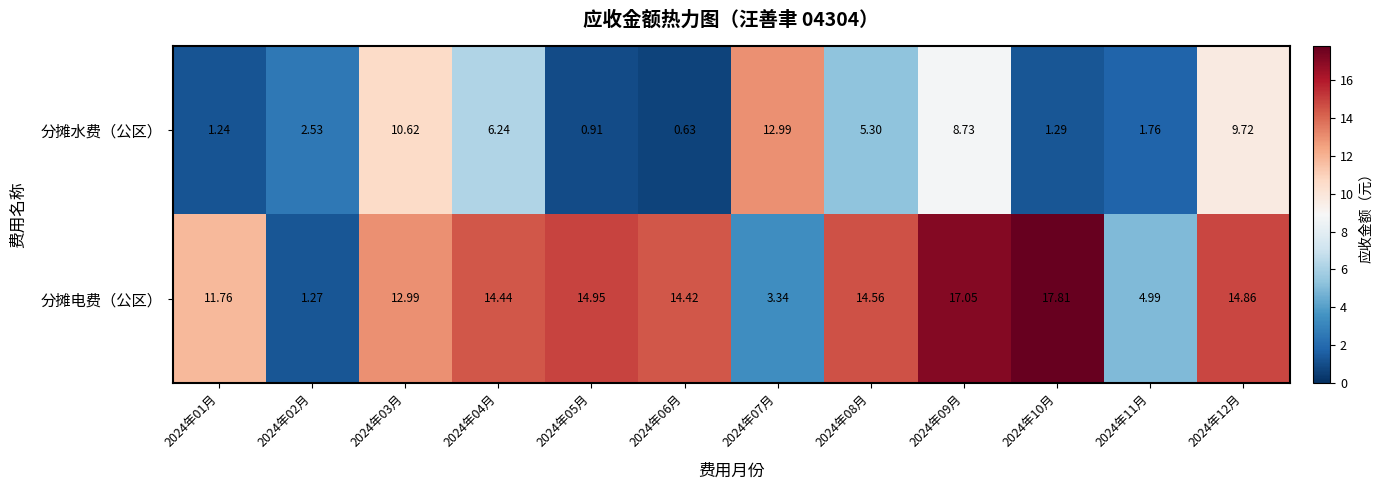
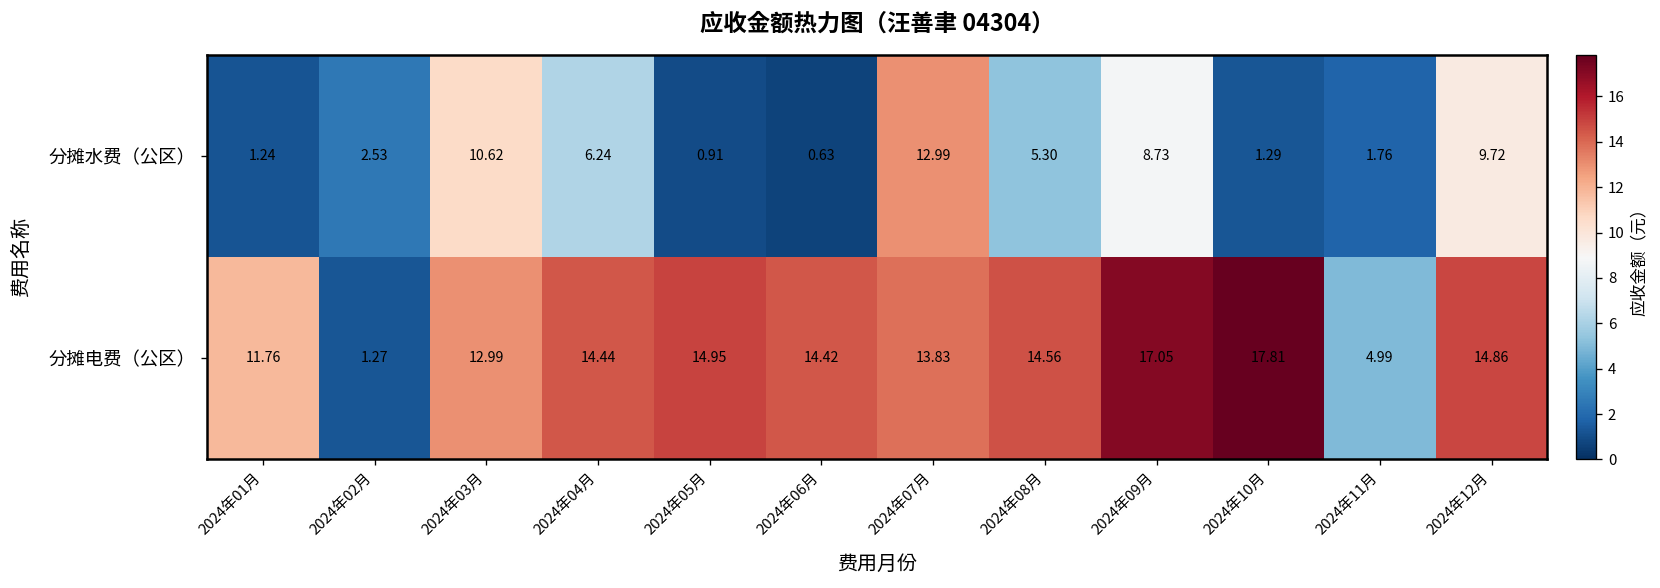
分摊电费（公区）, 2024年07月: 3.34 -> 13.83
